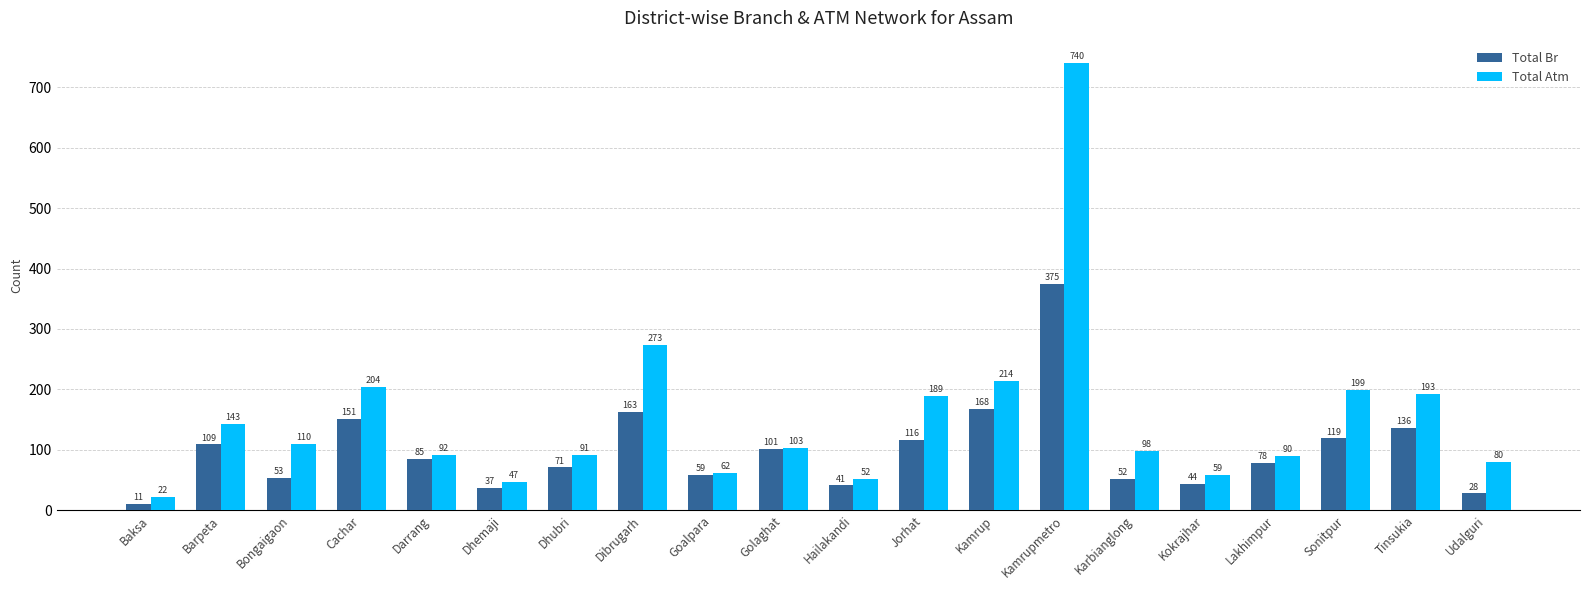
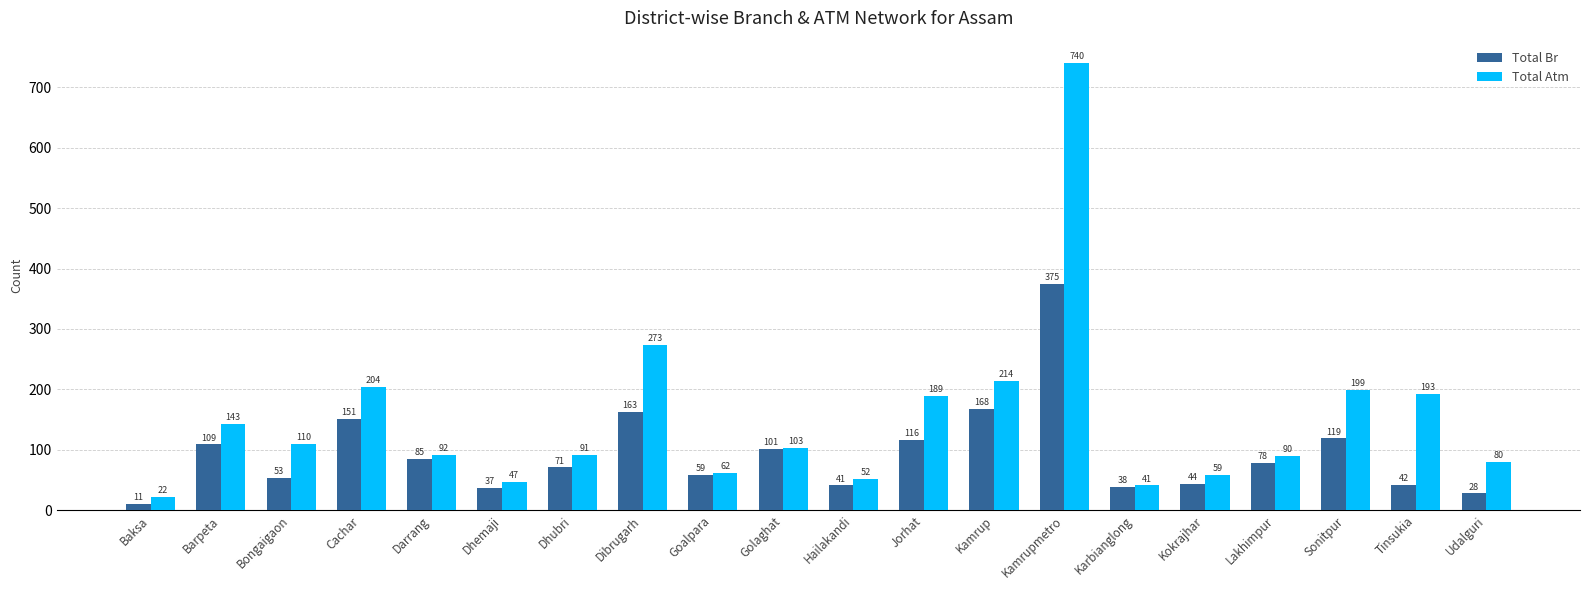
Total Br, Karbianglong: 52 -> 38
Total Atm, Karbianglong: 98 -> 41
Total Br, Tinsukia: 136 -> 42
